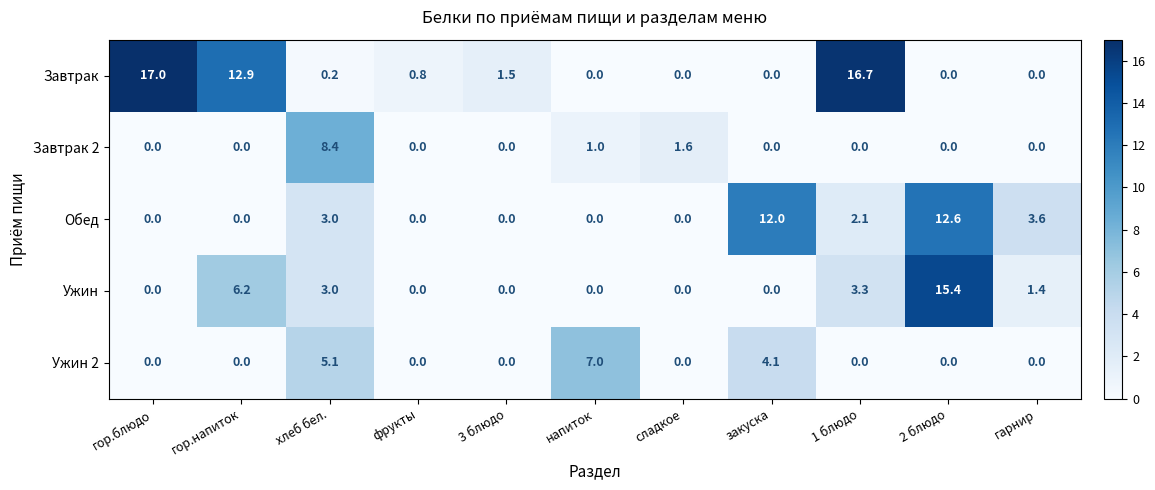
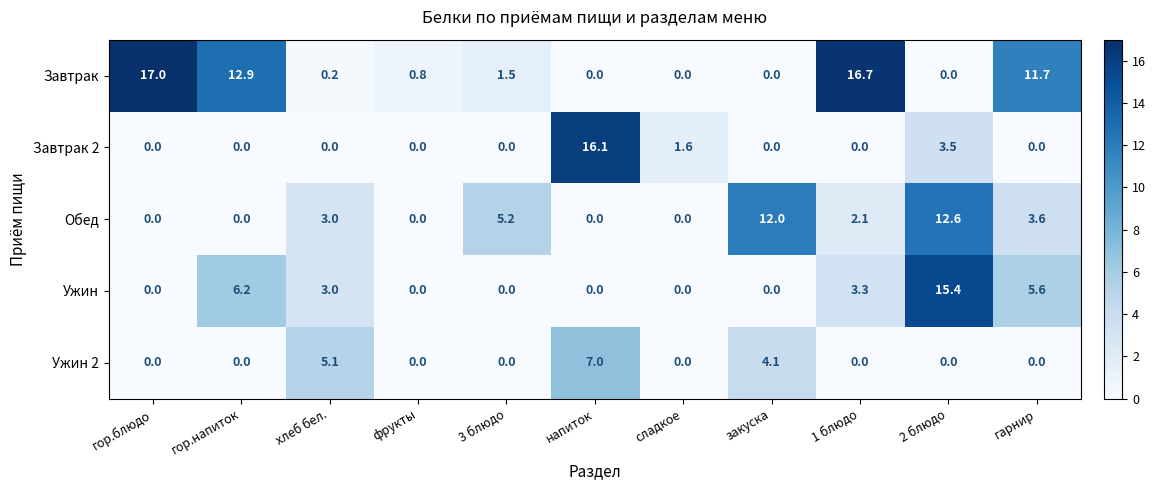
Завтрак, гарнир: 0.0 -> 11.7
Завтрак 2, хлеб бел.: 8.4 -> 0.0
Завтрак 2, напиток: 1.0 -> 16.1
Завтрак 2, 2 блюдо: 0.0 -> 3.5
Обед, 3 блюдо: 0.0 -> 5.2
Ужин, гарнир: 1.4 -> 5.6
